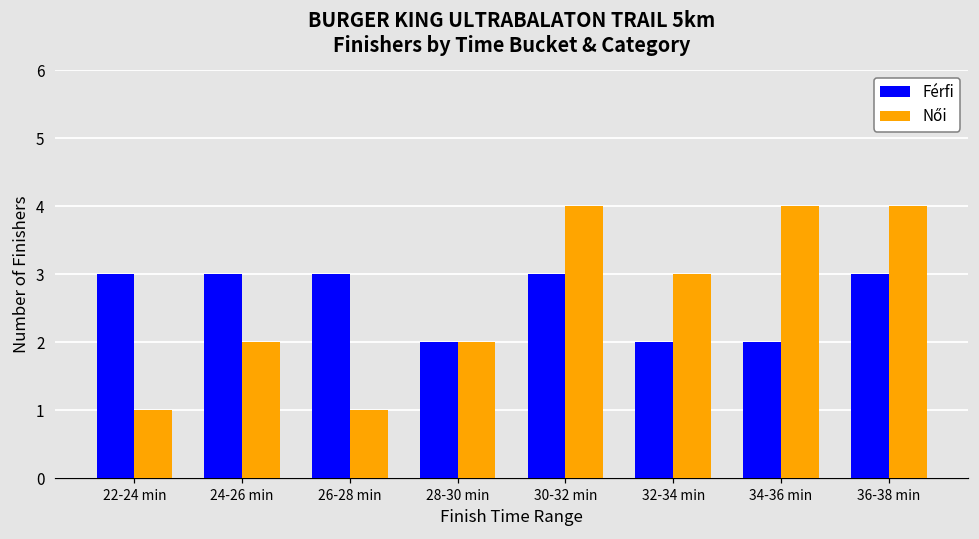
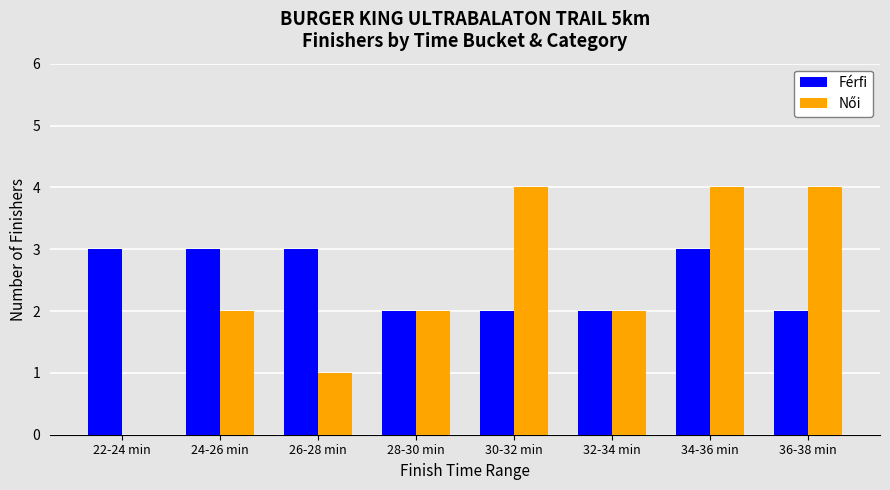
Női, 22-24 min: 1 -> 0
Férfi, 30-32 min: 3 -> 2
Női, 32-34 min: 3 -> 2
Férfi, 34-36 min: 2 -> 3
Férfi, 36-38 min: 3 -> 2
